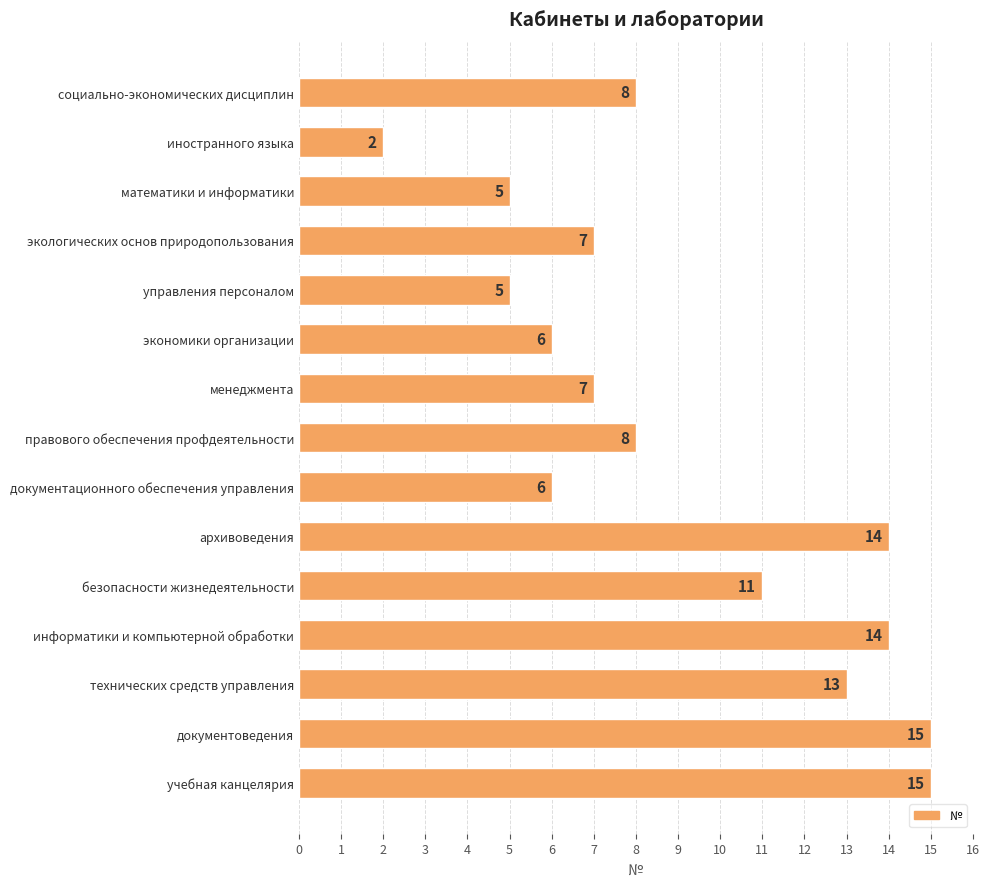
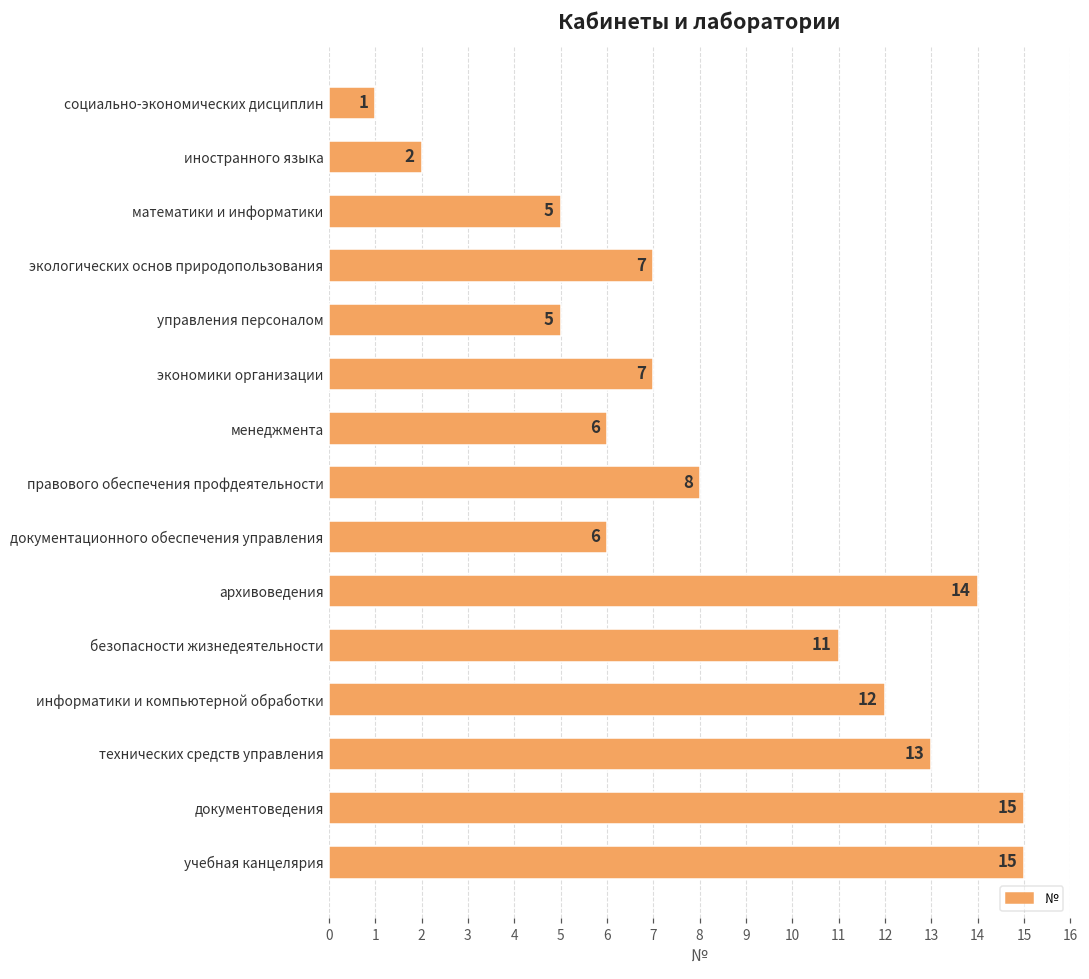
социально-экономических дисциплин: 8 -> 1
экономики организации: 6 -> 7
менеджмента: 7 -> 6
информатики и компьютерной обработки: 14 -> 12
